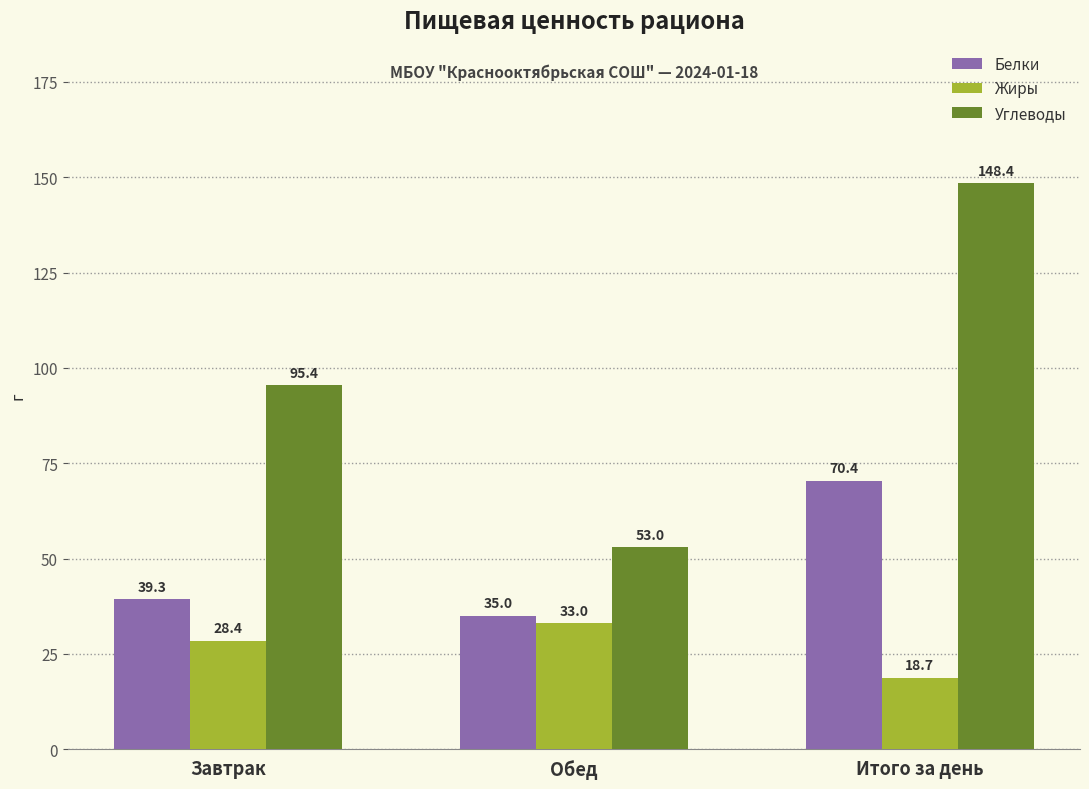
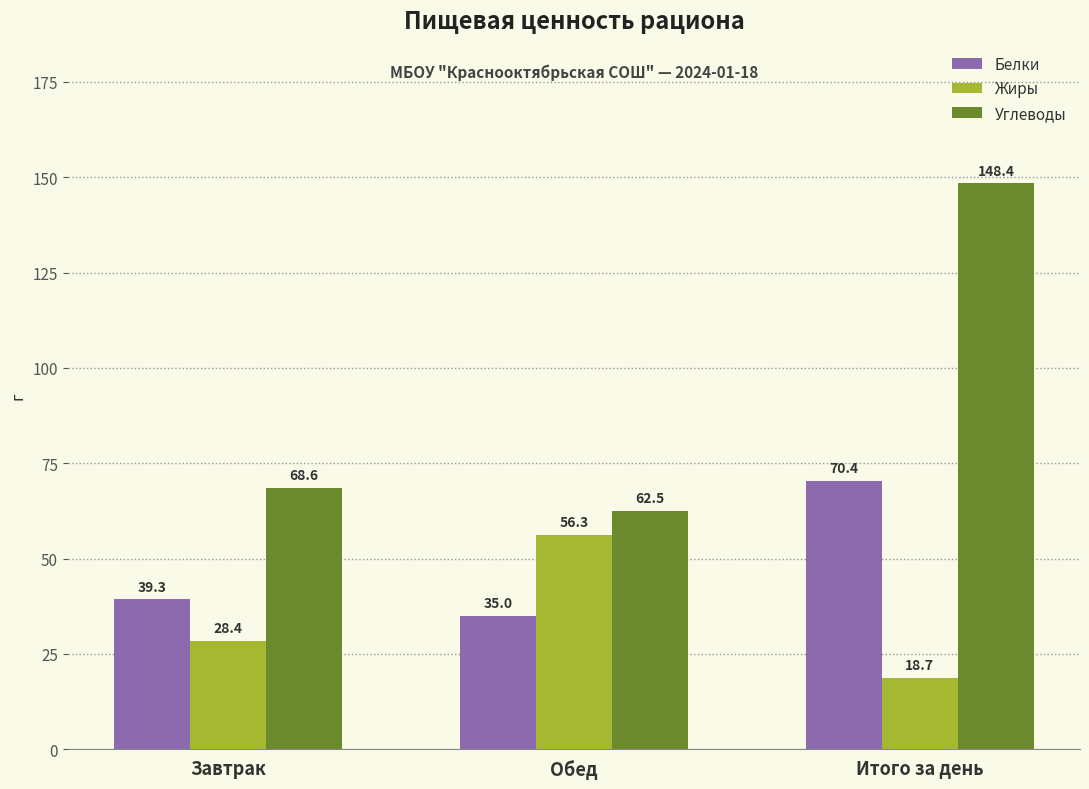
Углеводы, Завтрак: 95.4 -> 68.6
Жиры, Обед: 33.0 -> 56.3
Углеводы, Обед: 53.0 -> 62.5
